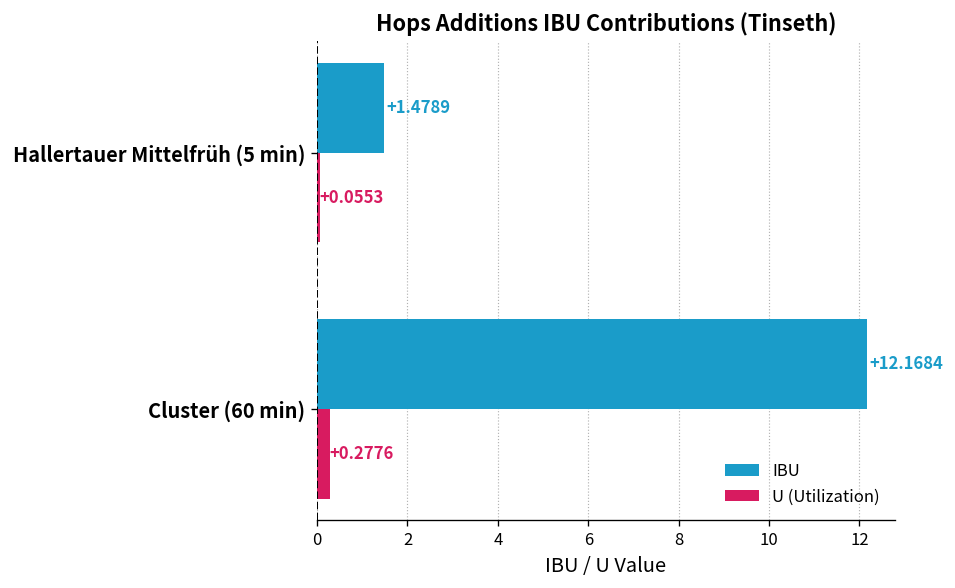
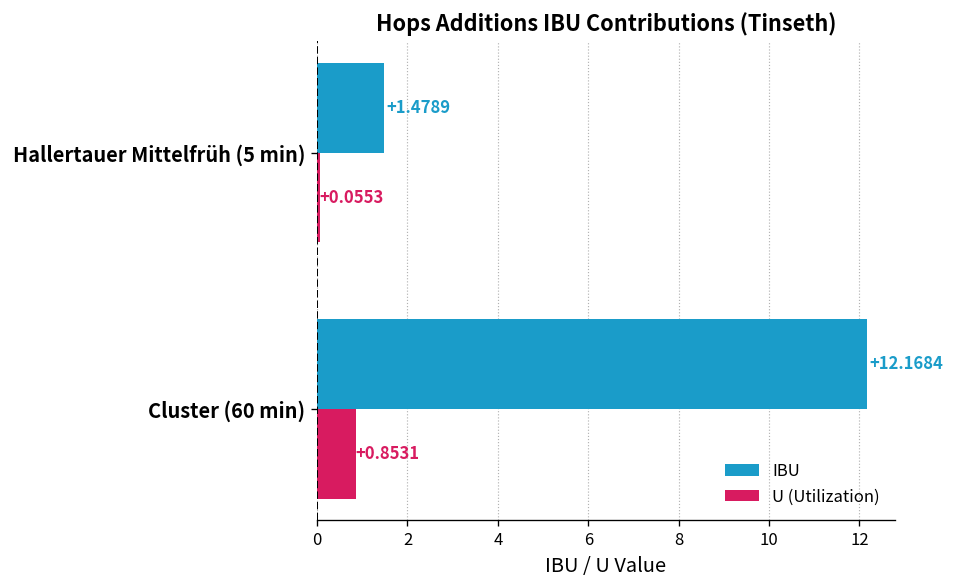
U (Utilization), Cluster (60 min): +0.2776 -> +0.8531
